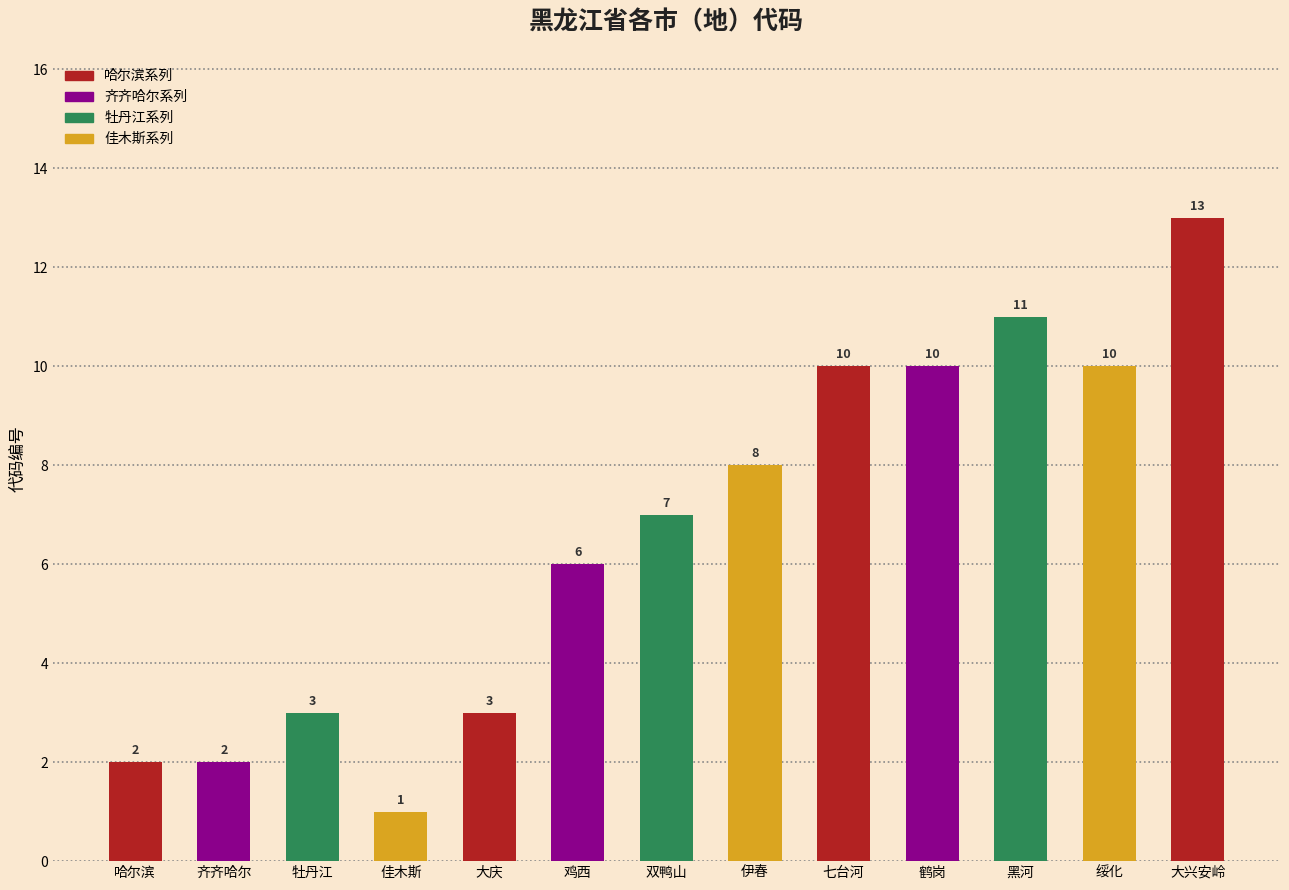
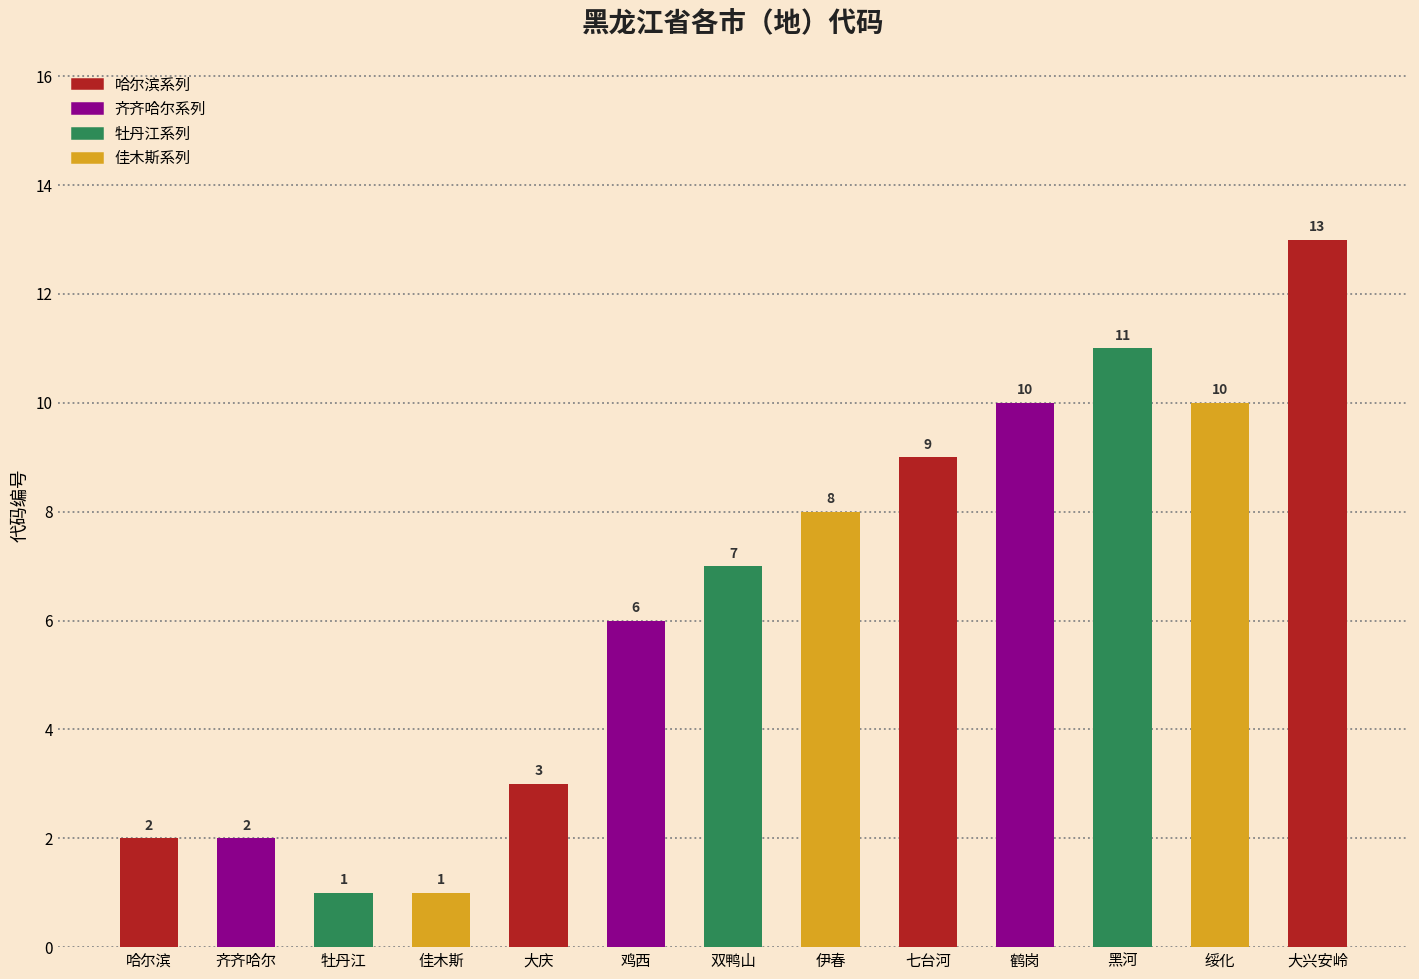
牡丹江: 3 -> 1
七台河: 10 -> 9
